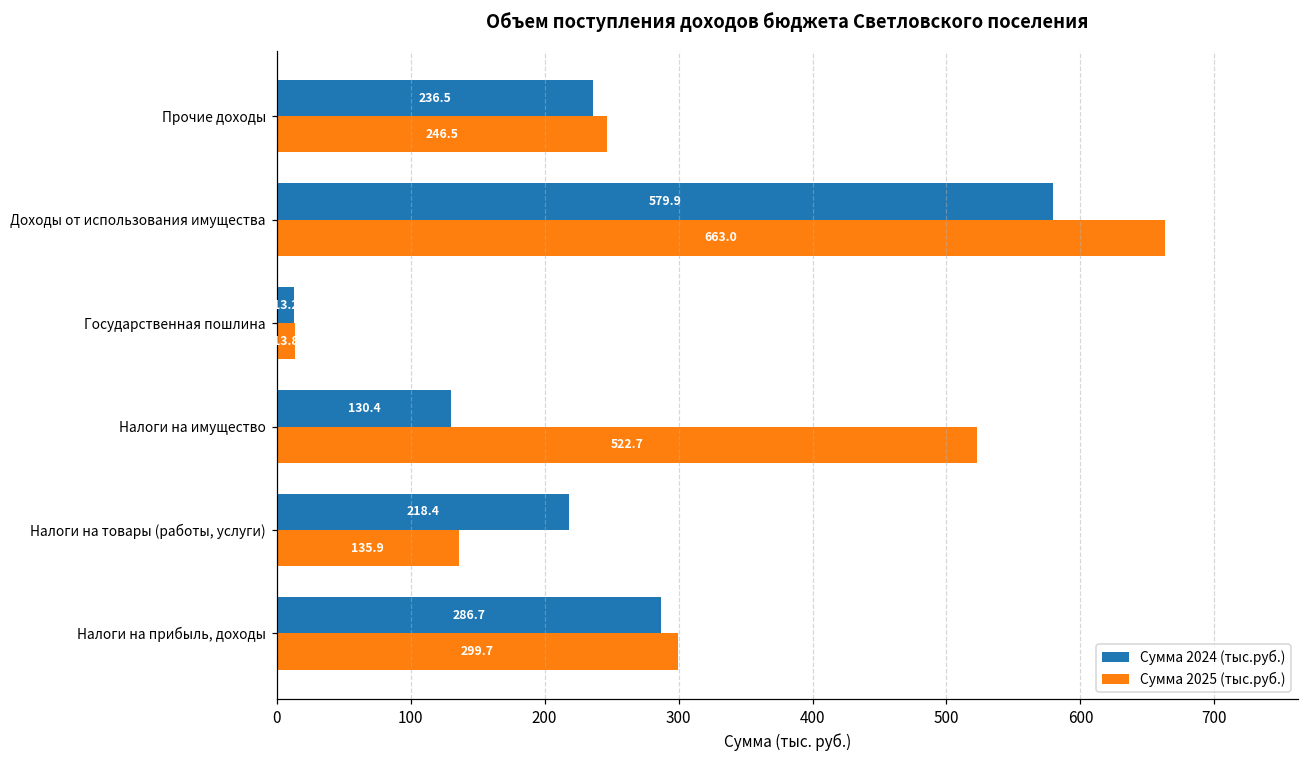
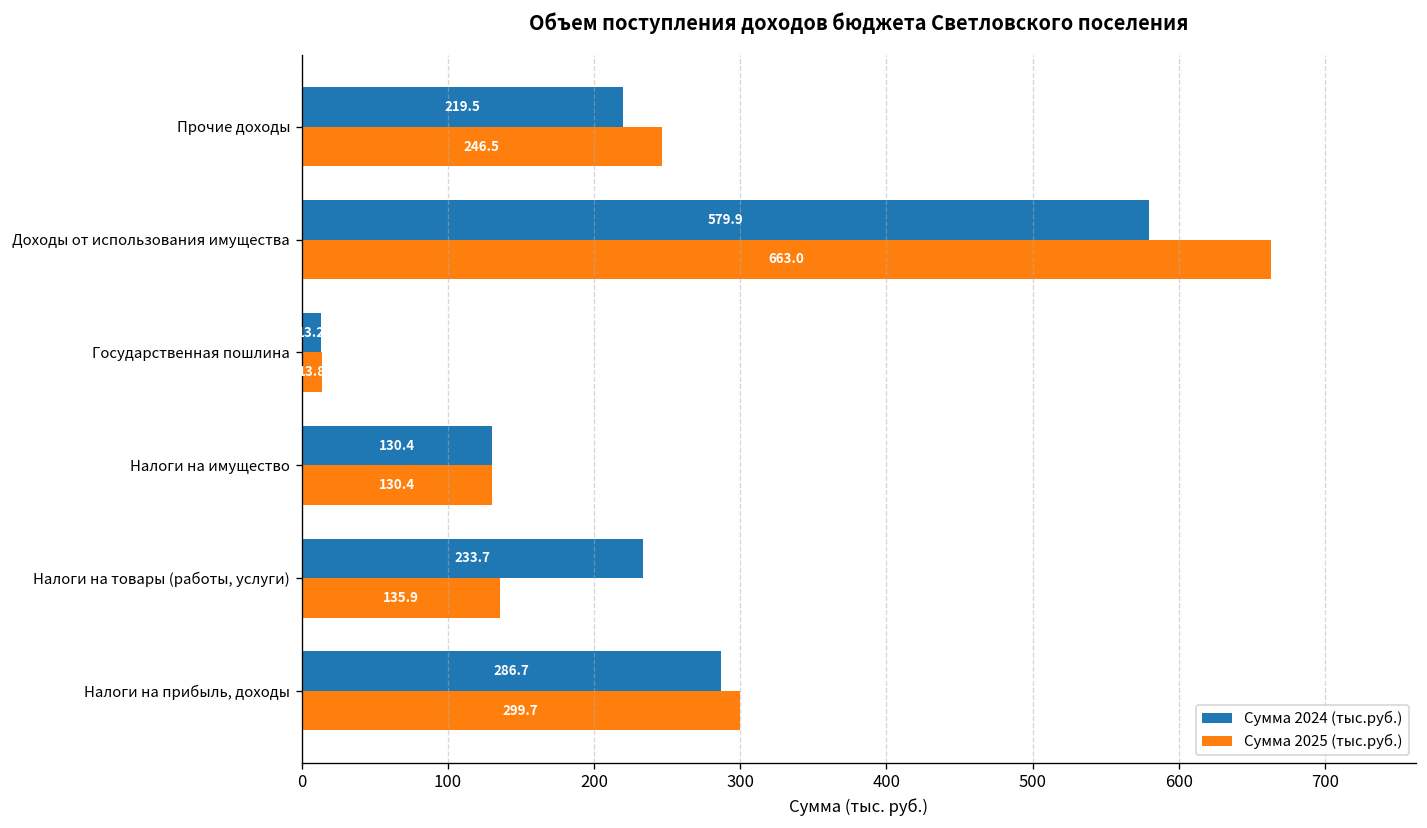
Сумма 2024 (тыс.руб.), Прочие доходы: 236.5 -> 219.5
Сумма 2025 (тыс.руб.), Налоги на имущество: 522.7 -> 130.4
Сумма 2024 (тыс.руб.), Налоги на товары (работы, услуги): 218.4 -> 233.7
